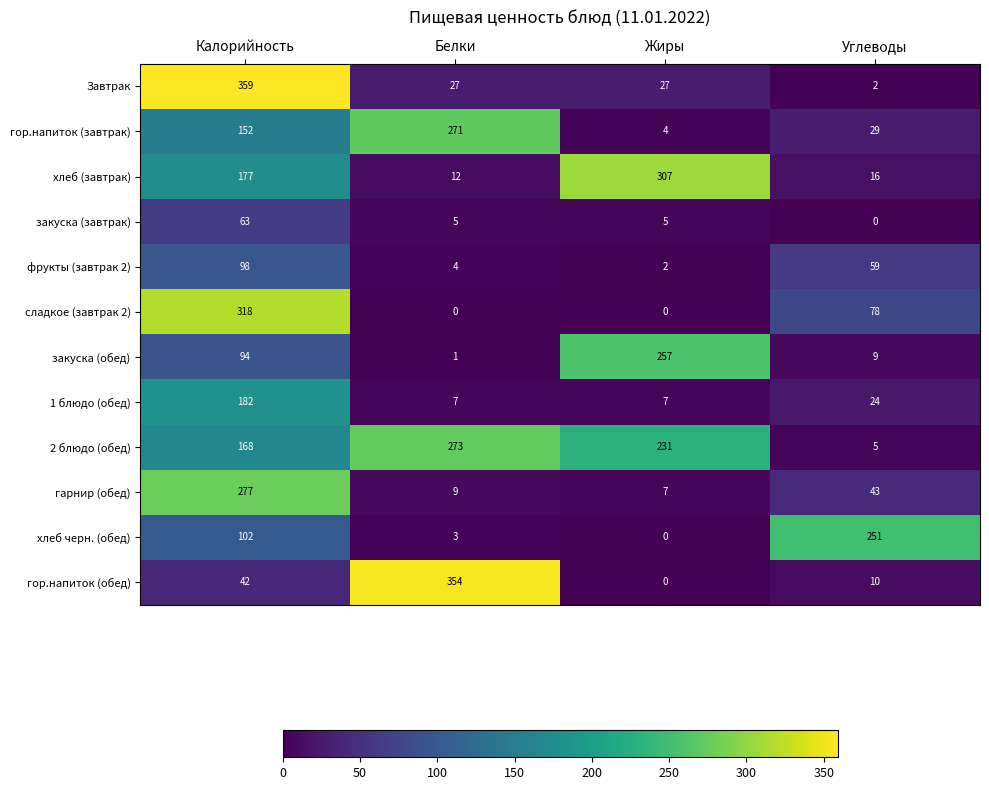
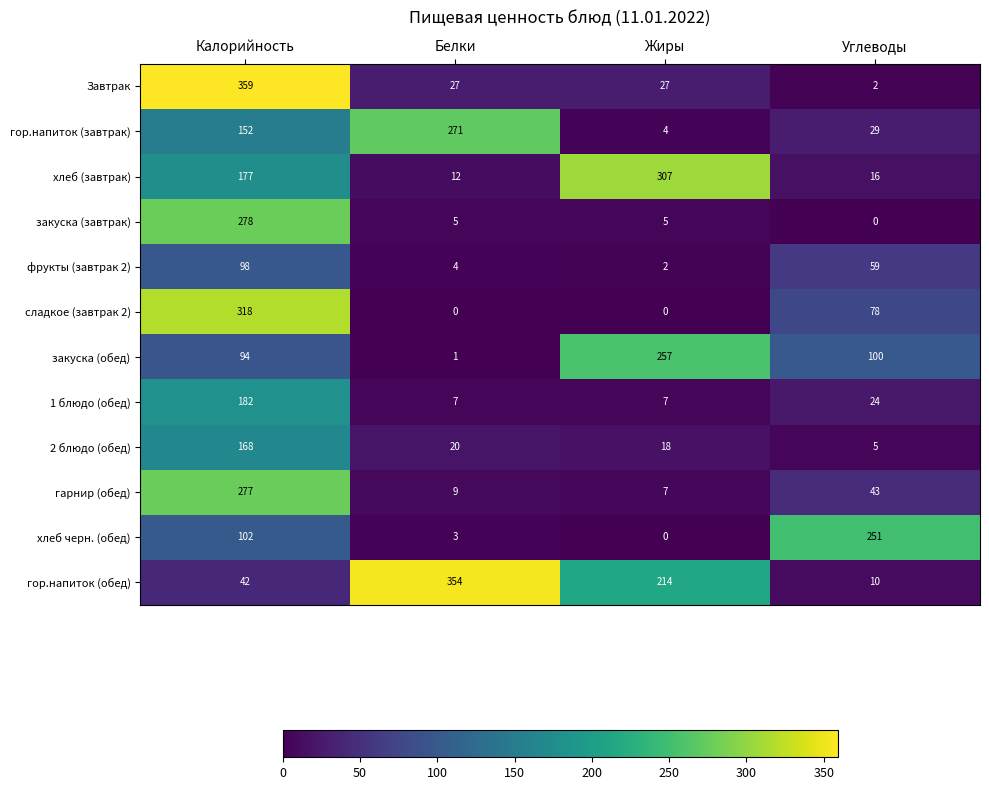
закуска (завтрак), Калорийность: 63 -> 278
закуска (обед), Углеводы: 9 -> 100
2 блюдо (обед), Белки: 273 -> 20
2 блюдо (обед), Жиры: 231 -> 18
гор.напиток (обед), Жиры: 0 -> 214
